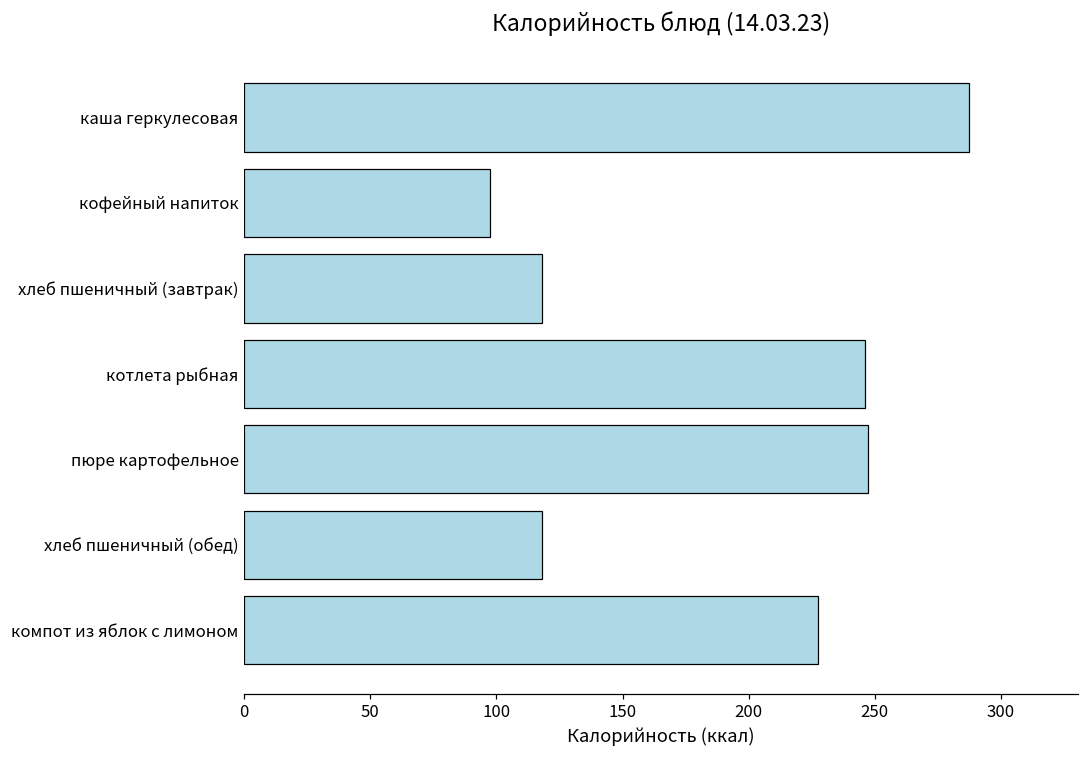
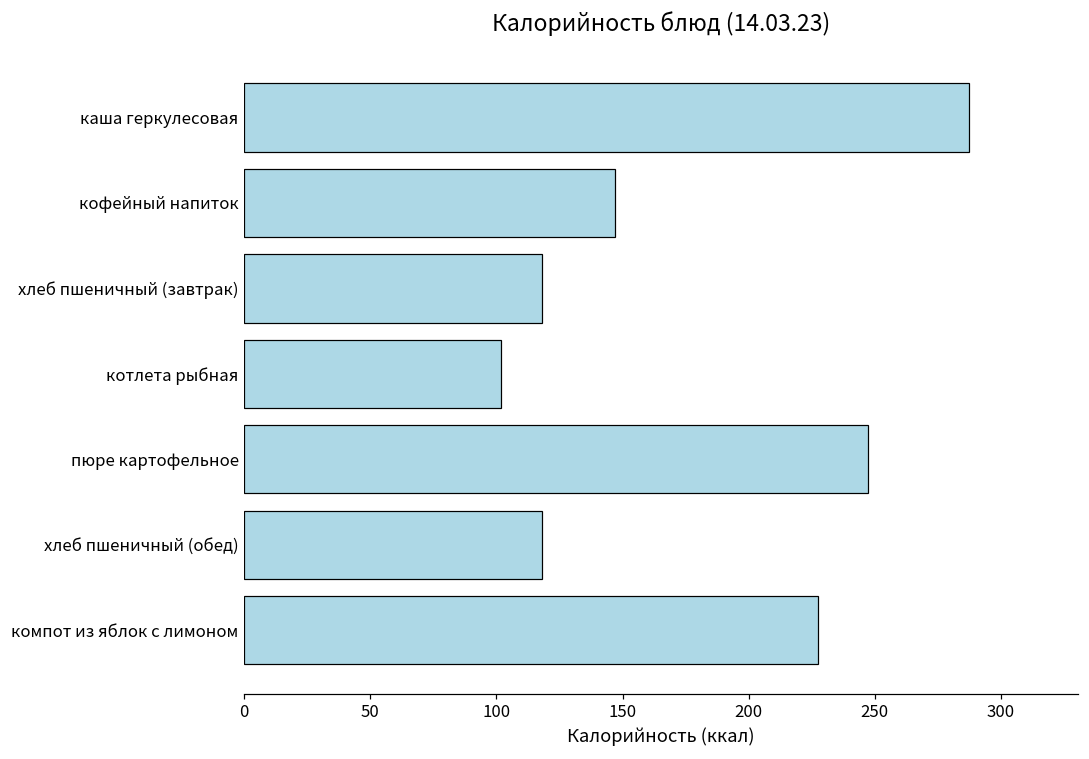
кофейный напиток: 97 -> 147
котлета рыбная: 246 -> 102
